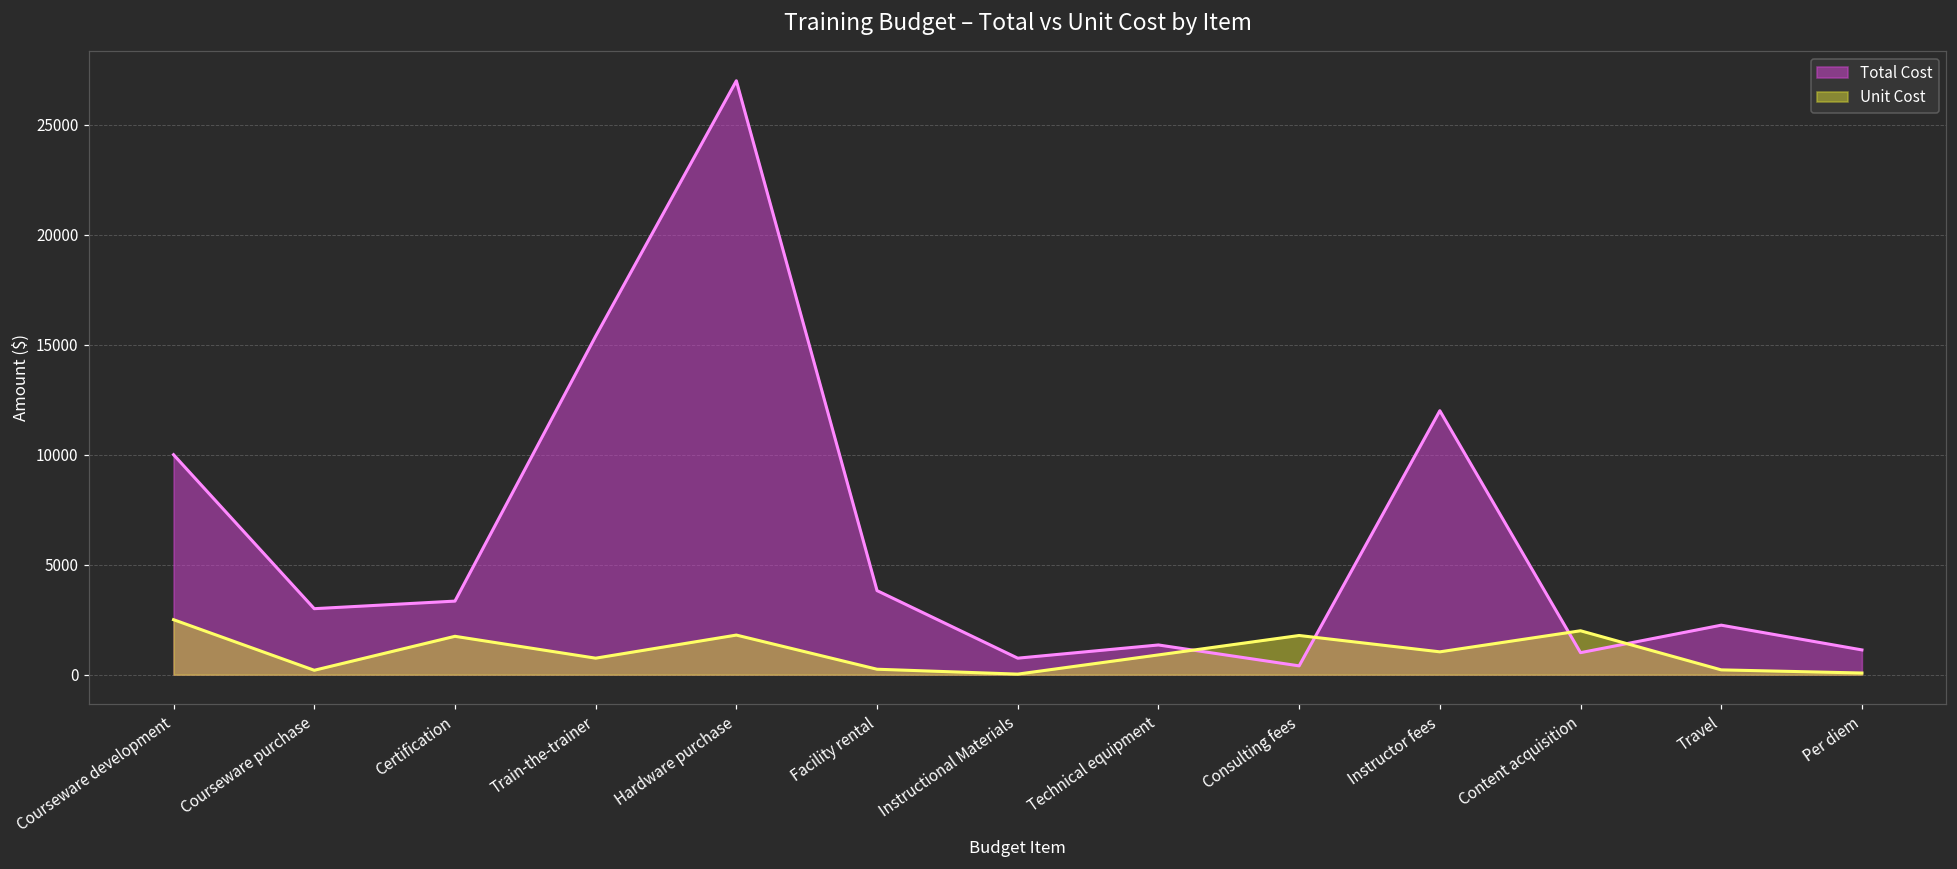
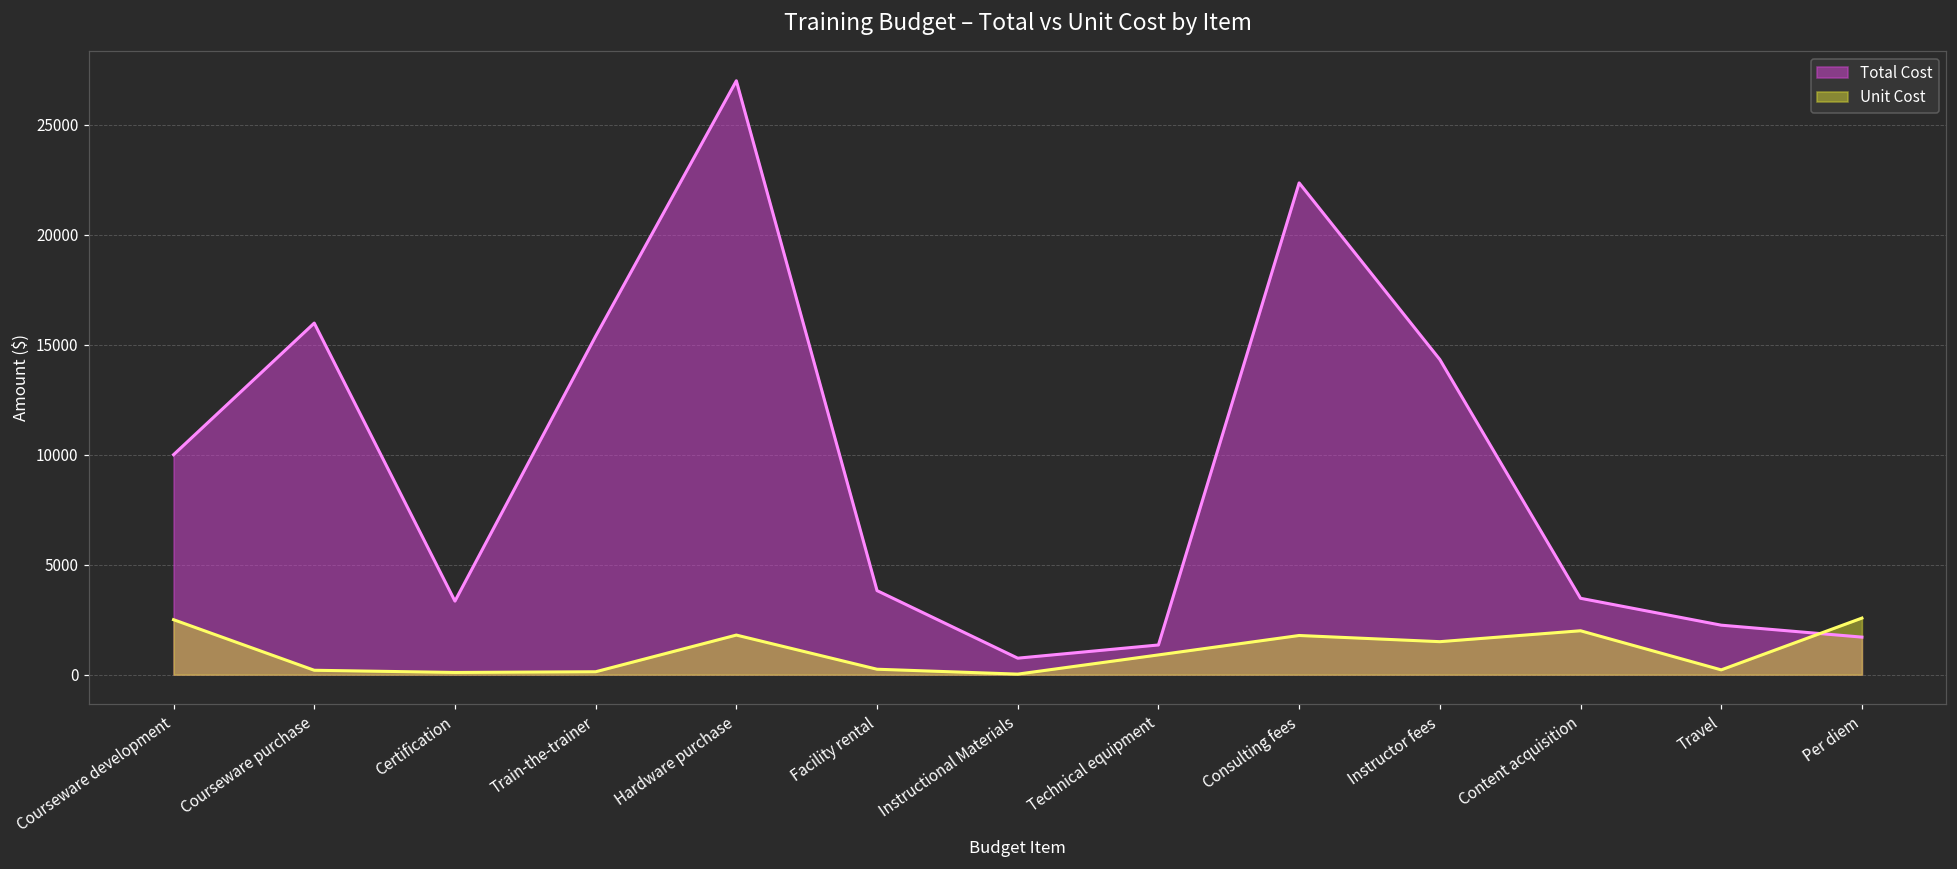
Total Cost, Courseware purchase: 3000 -> 16000
Unit Cost, Certification: 1700 -> 100
Unit Cost, Train-the-trainer: 800 -> 100
Total Cost, Consulting fees: 400 -> 22400
Total Cost, Instructor fees: 12000 -> 14300
Unit Cost, Instructor fees: 1000 -> 1500
Total Cost, Content acquisition: 1000 -> 3500
Total Cost, Per diem: 1100 -> 1700
Unit Cost, Per diem: 100 -> 2600
